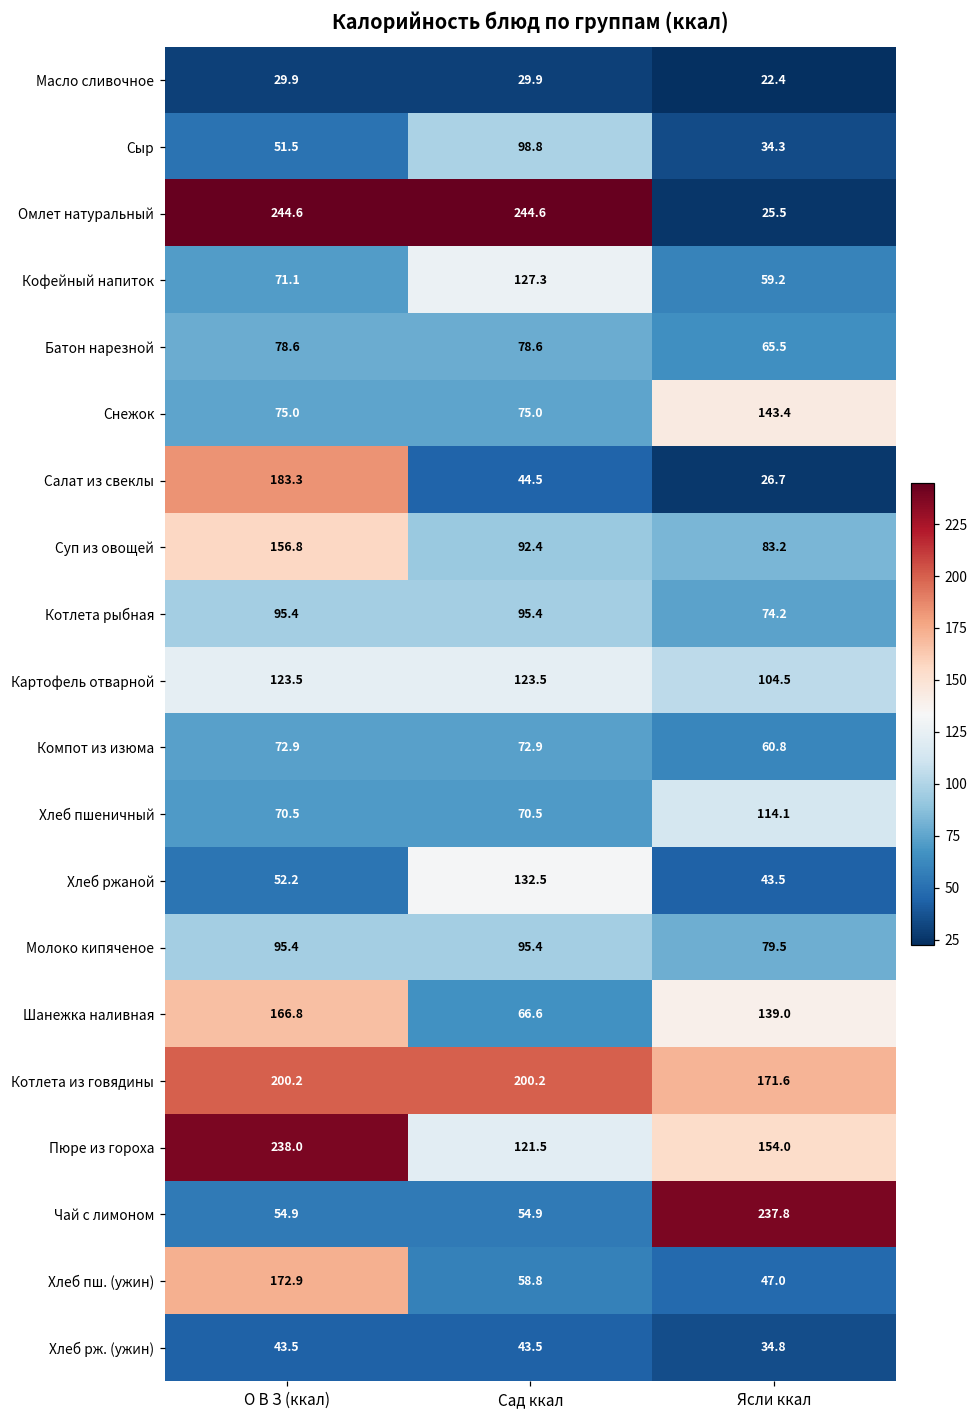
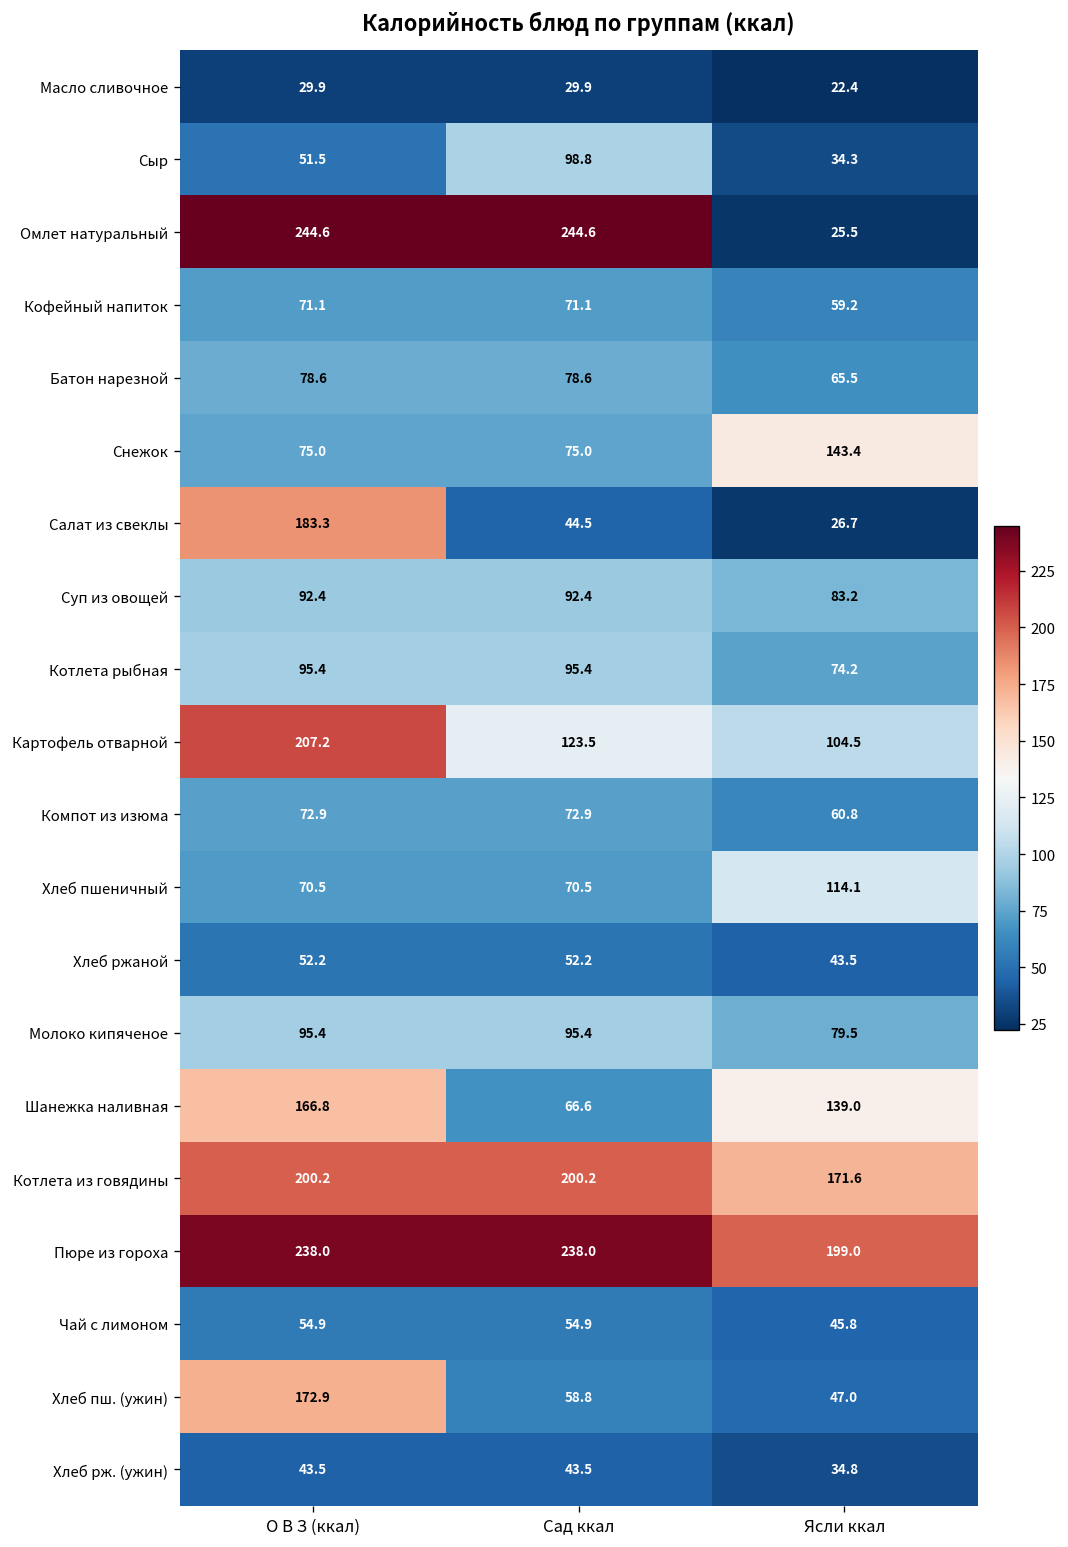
Кофейный напиток, Сад ккал: 127.3 -> 71.1
Суп из овощей, О В З (ккал): 156.8 -> 92.4
Картофель отварной, О В З (ккал): 123.5 -> 207.2
Хлеб ржаной, Сад ккал: 132.5 -> 52.2
Пюре из гороха, Сад ккал: 121.5 -> 238.0
Пюре из гороха, Ясли ккал: 154.0 -> 199.0
Чай с лимоном, Ясли ккал: 237.8 -> 45.8
